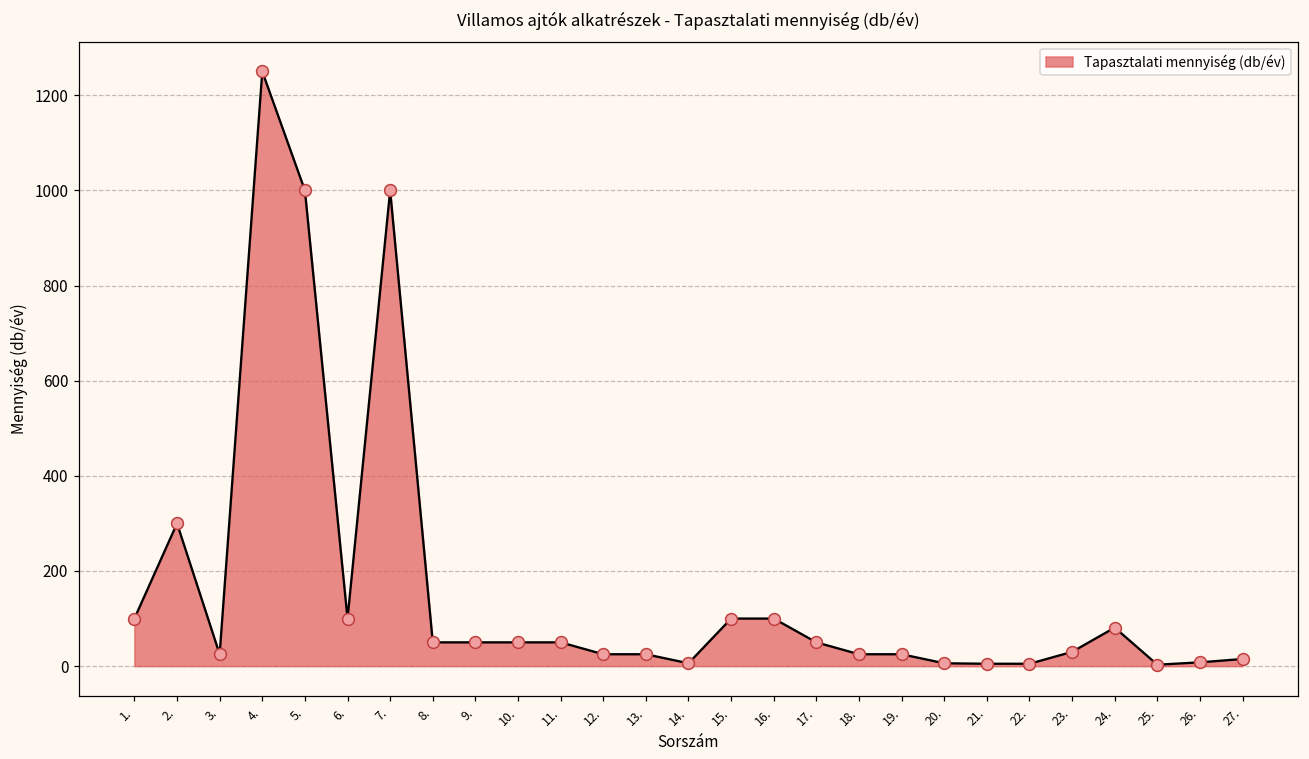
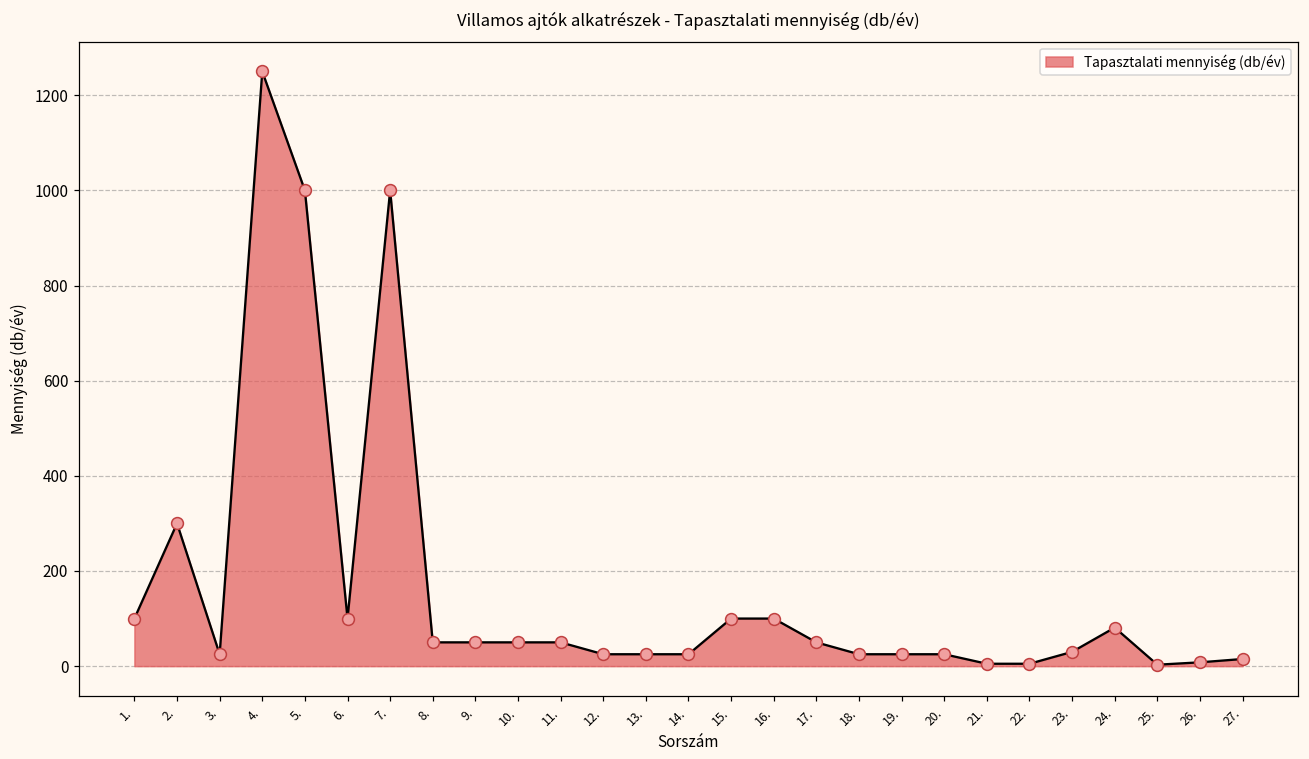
14.: 10 -> 30
20.: 10 -> 30
